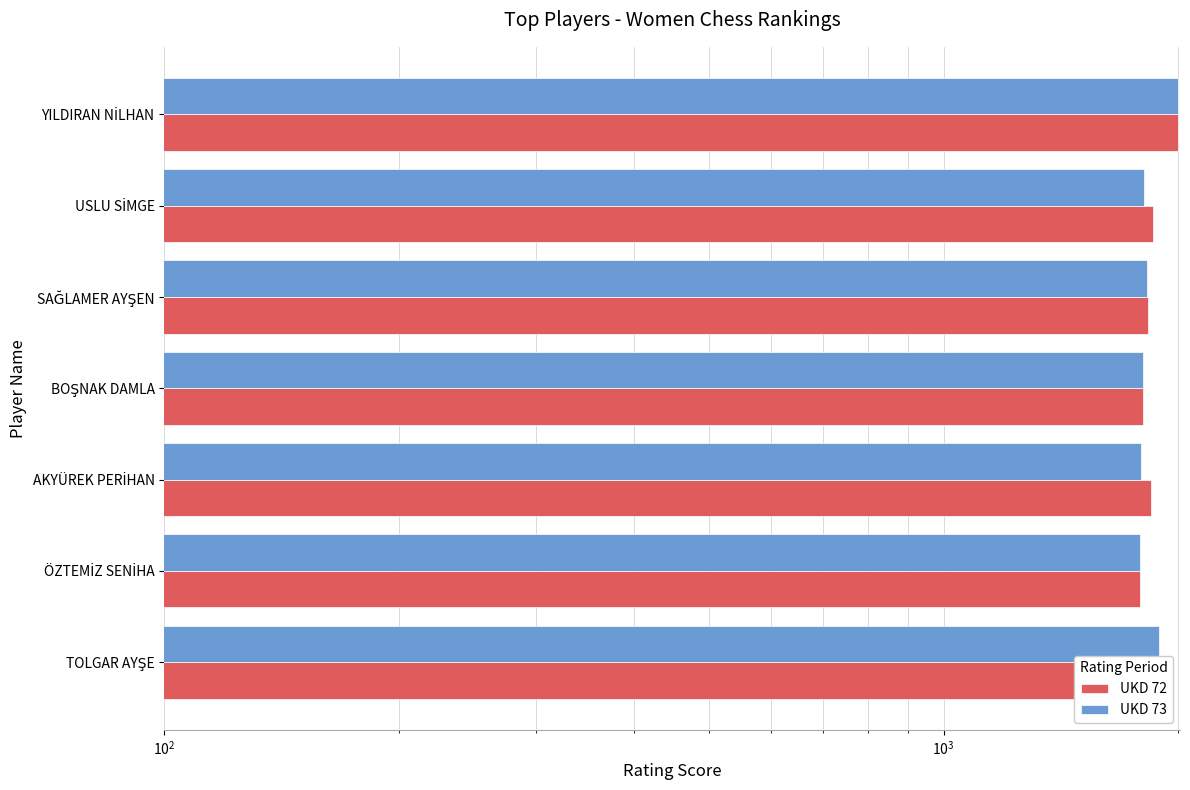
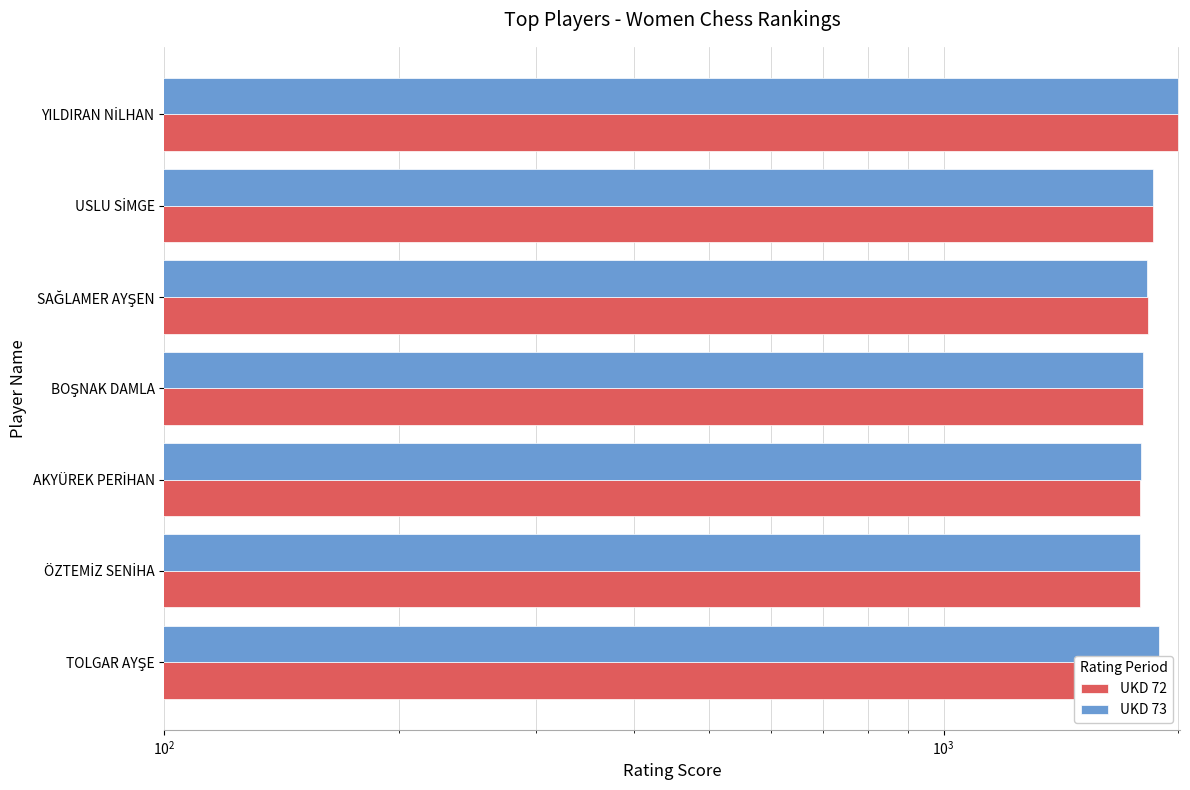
UKD 73, USLU SİMGE: 1810 -> 1860
UKD 72, AKYÜREK PERİHAN: 1850 -> 1790
